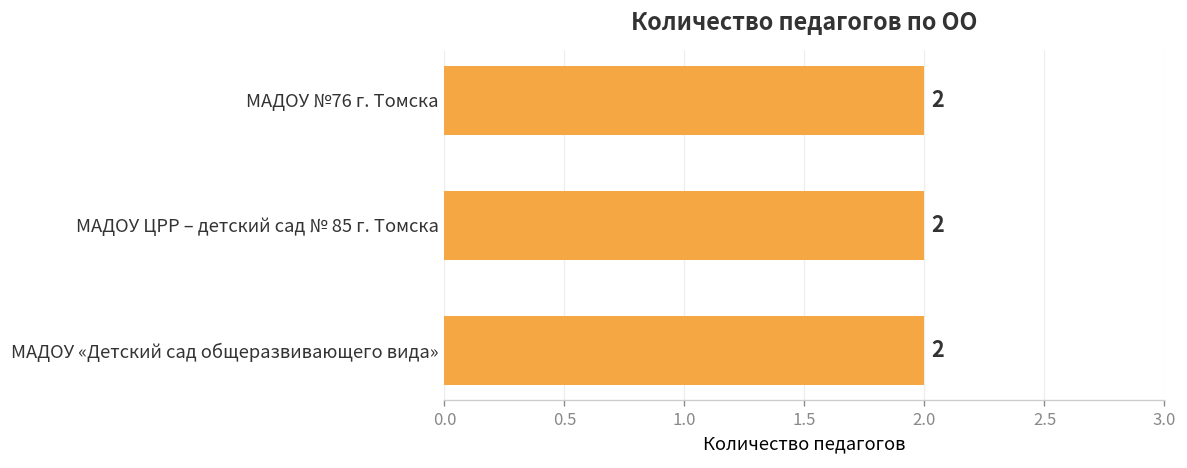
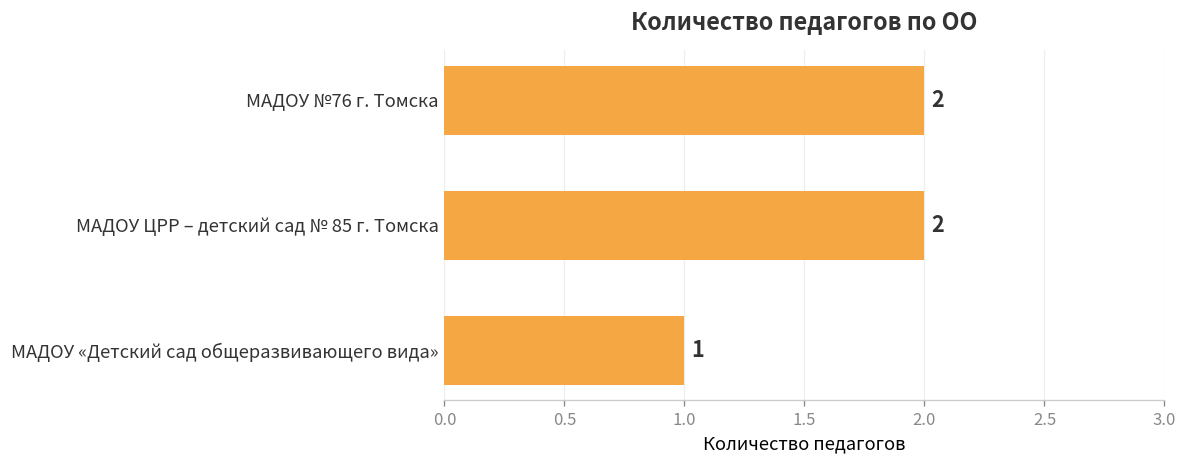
МАДОУ «Детский сад общеразвивающего вида»: 2 -> 1
